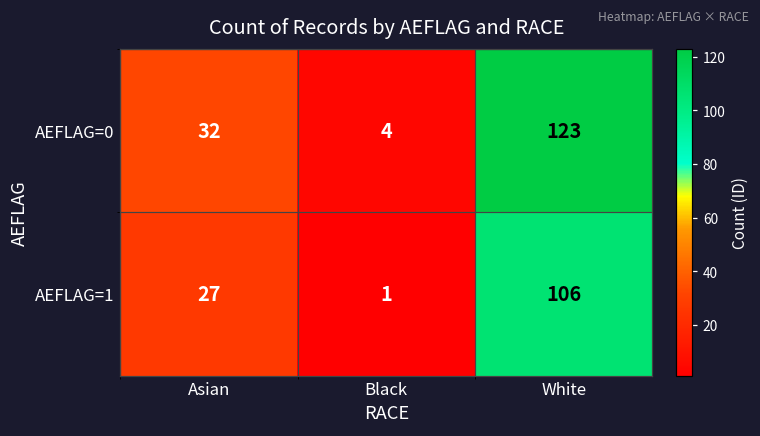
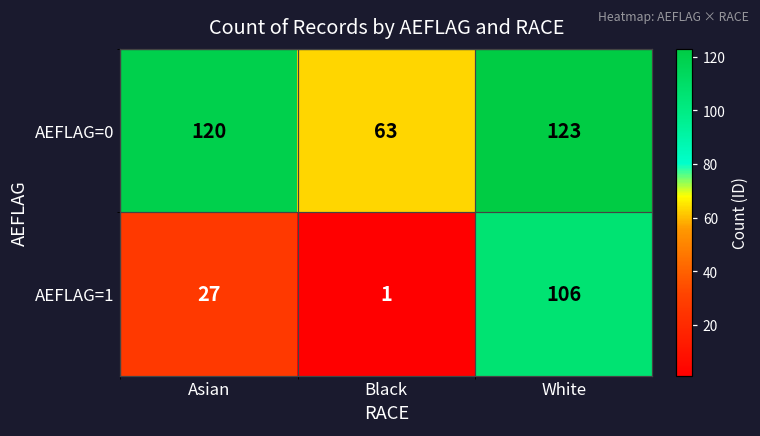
AEFLAG=0, Asian: 32 -> 120
AEFLAG=0, Black: 4 -> 63
